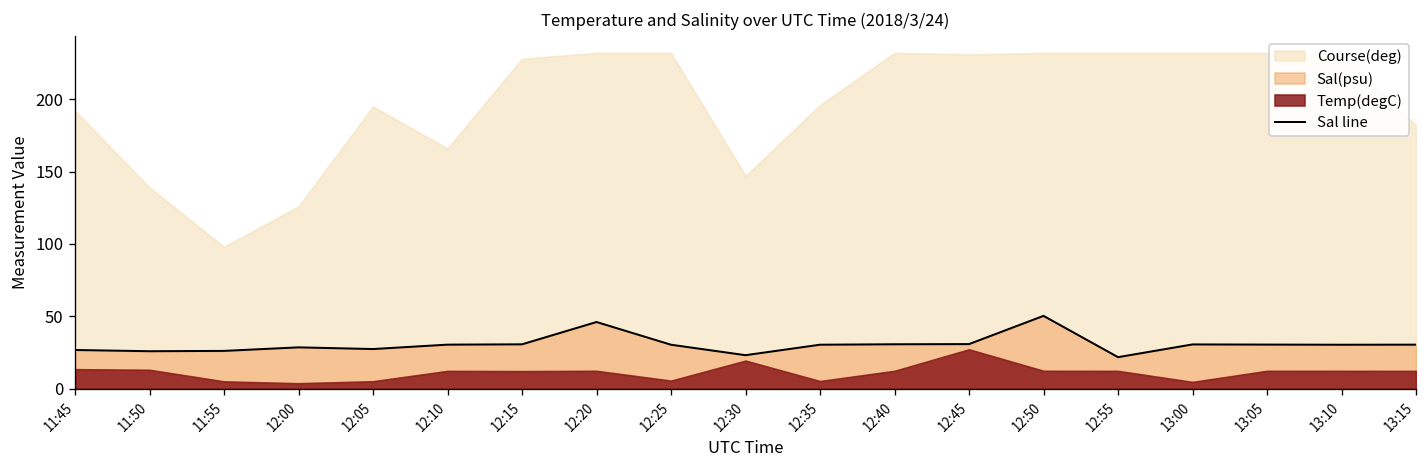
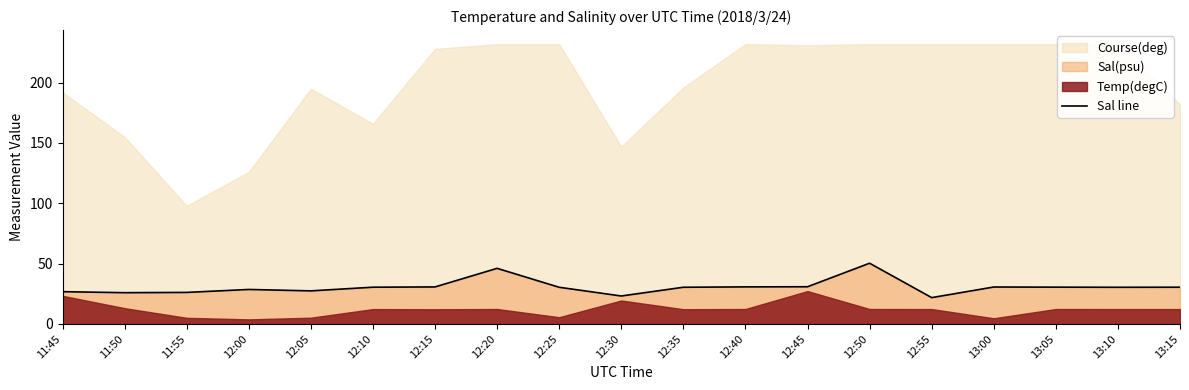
Temp(degC), 11:45: 14 -> 23
Course(deg), 11:50: 139 -> 155
Temp(degC), 12:35: 5 -> 12
